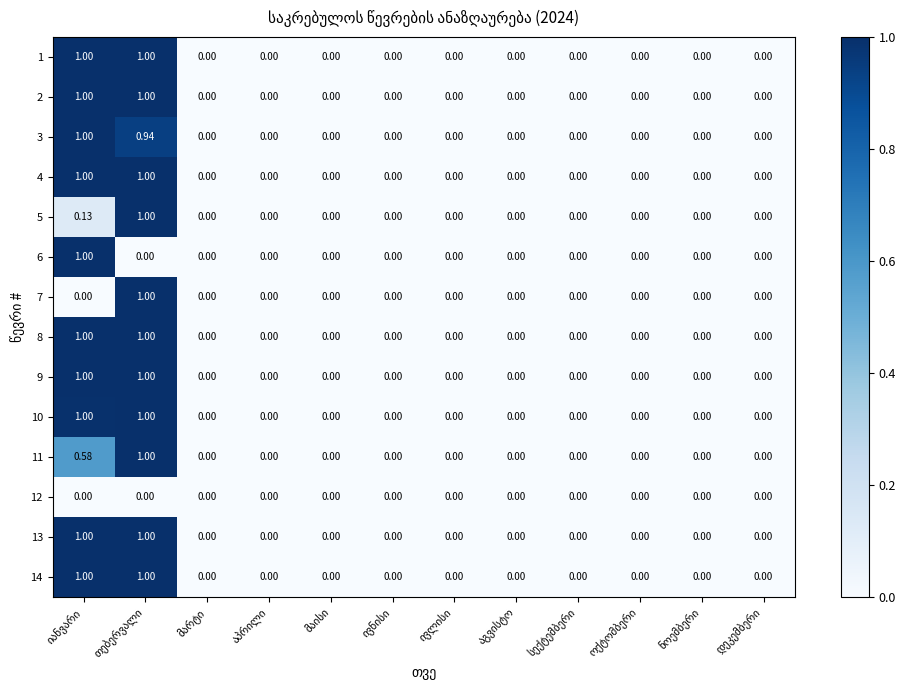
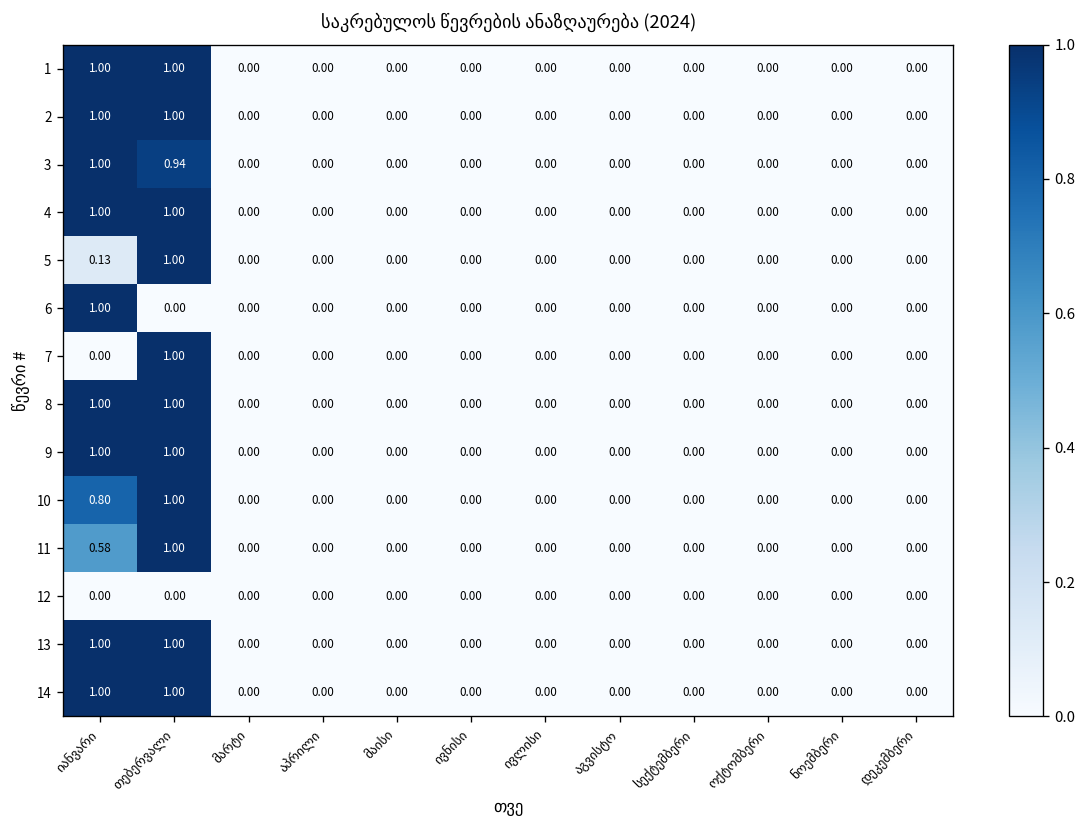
10, იანვარი: 1.00 -> 0.80
